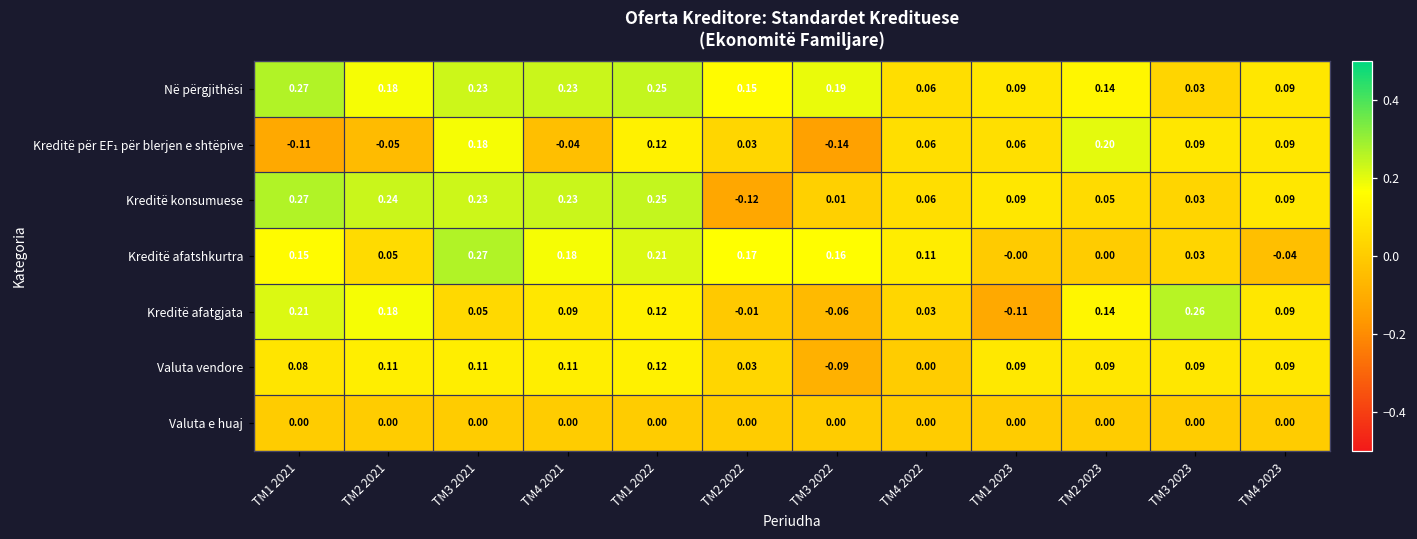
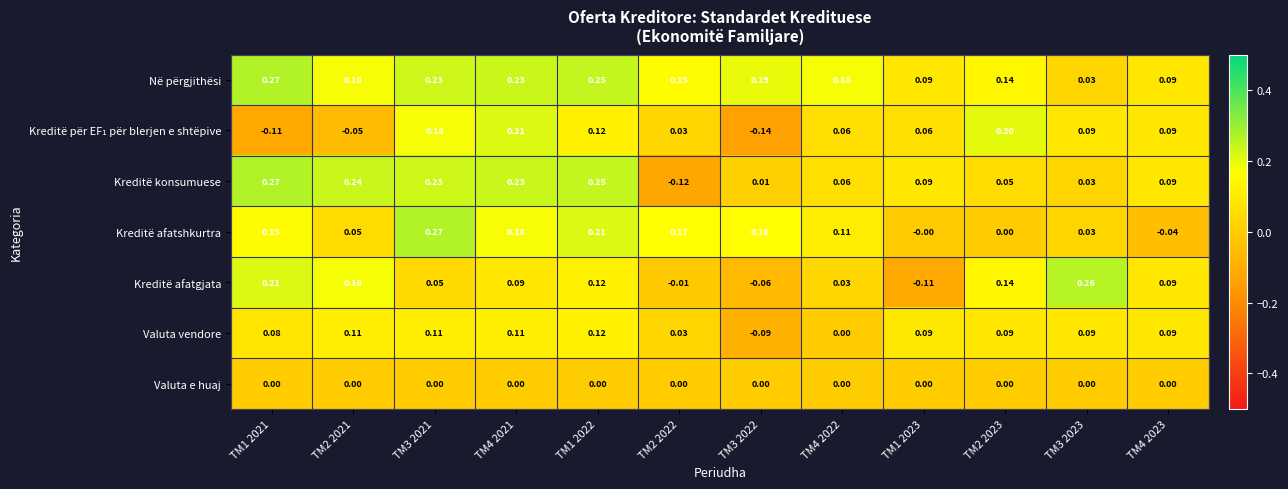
Në përgjithësi, TM4 2022: 0.06 -> 0.18
Kreditë për EF₁ për blerjen e shtëpive, TM4 2021: -0.04 -> 0.21
